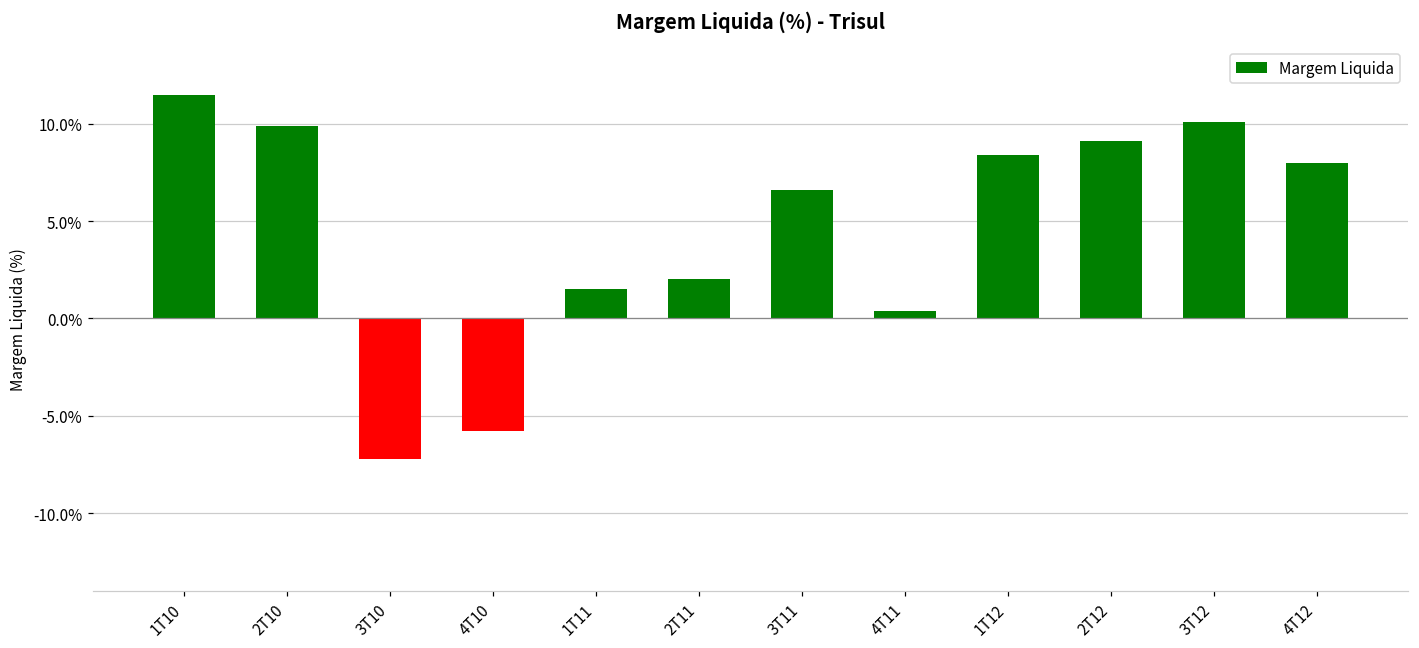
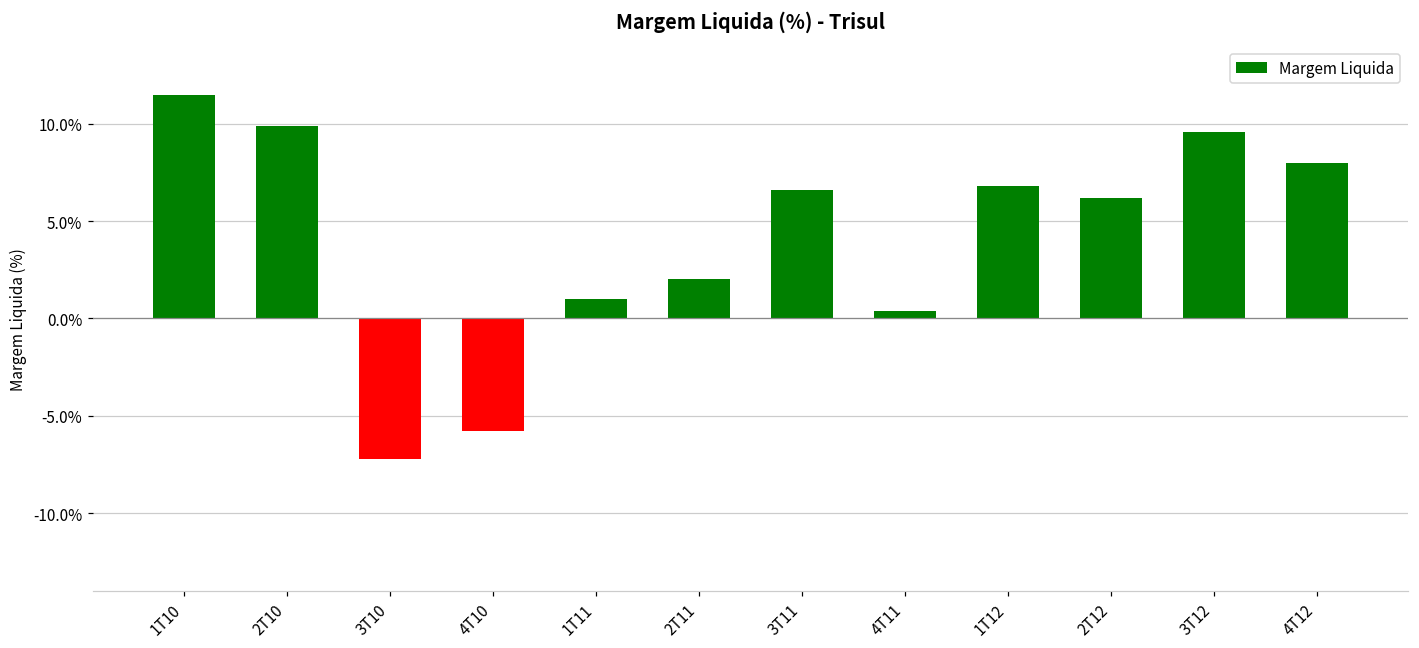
1T11: 1.5% -> 1.0%
1T12: 8.4% -> 6.8%
2T12: 9.1% -> 6.2%
3T12: 10.1% -> 9.6%
